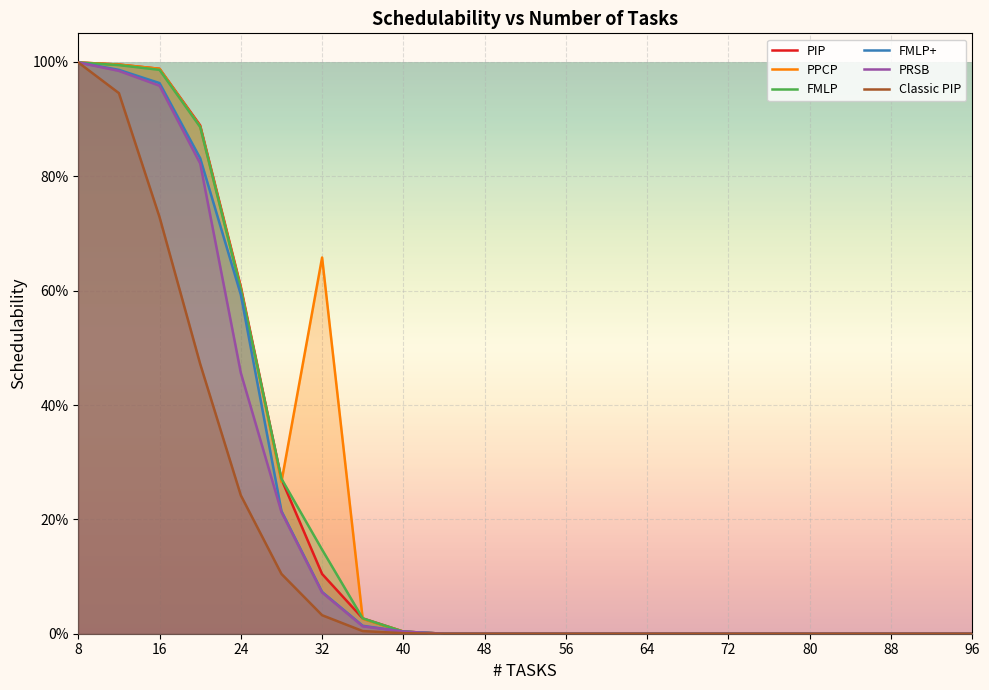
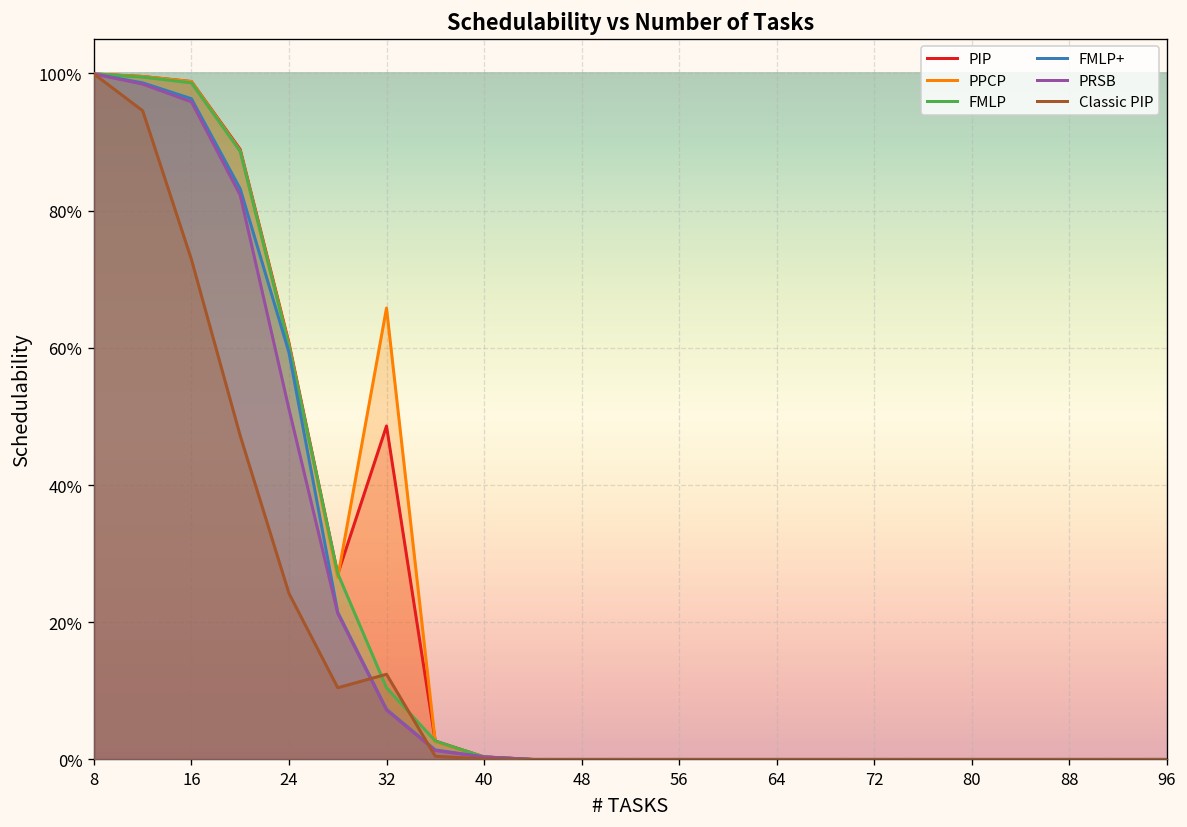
PRSB, 24: 46% -> 51%
PIP, 32: 10% -> 49%
FMLP, 32: 15% -> 10%
Classic PIP, 32: 3% -> 12%
